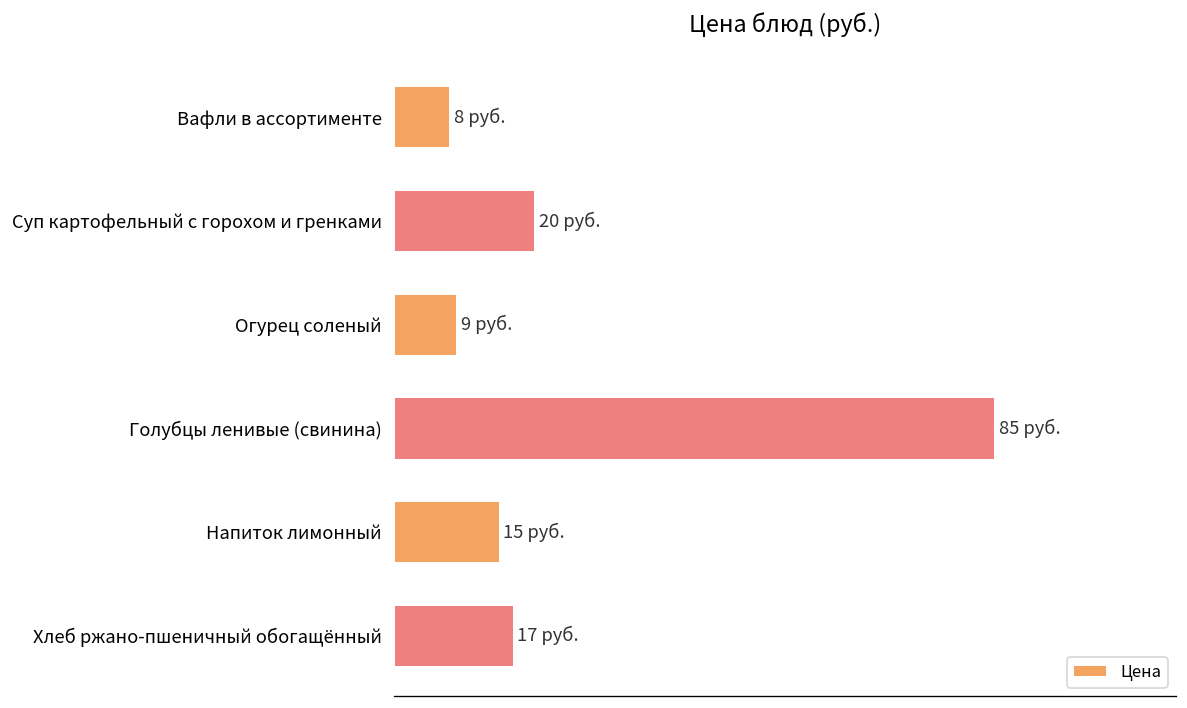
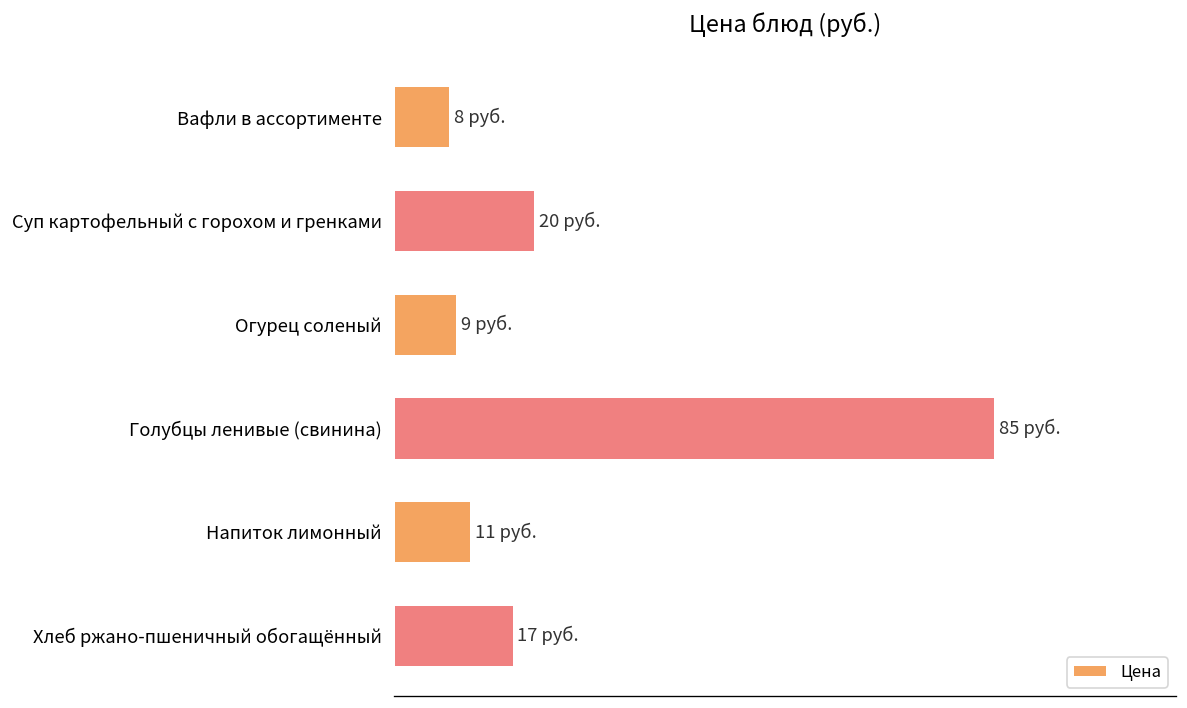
Напиток лимонный: 15 -> 11
